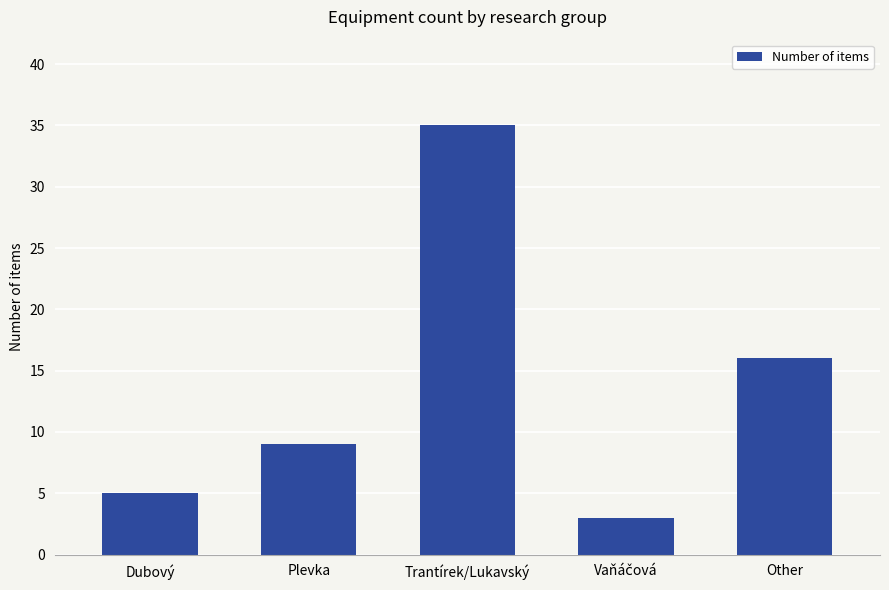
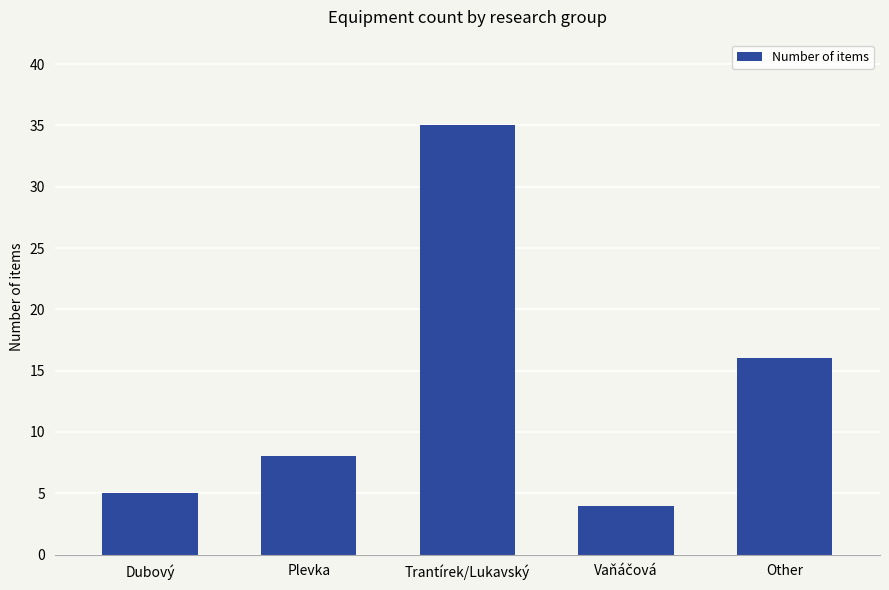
Plevka: 9 -> 8
Vaňáčová: 3 -> 4
